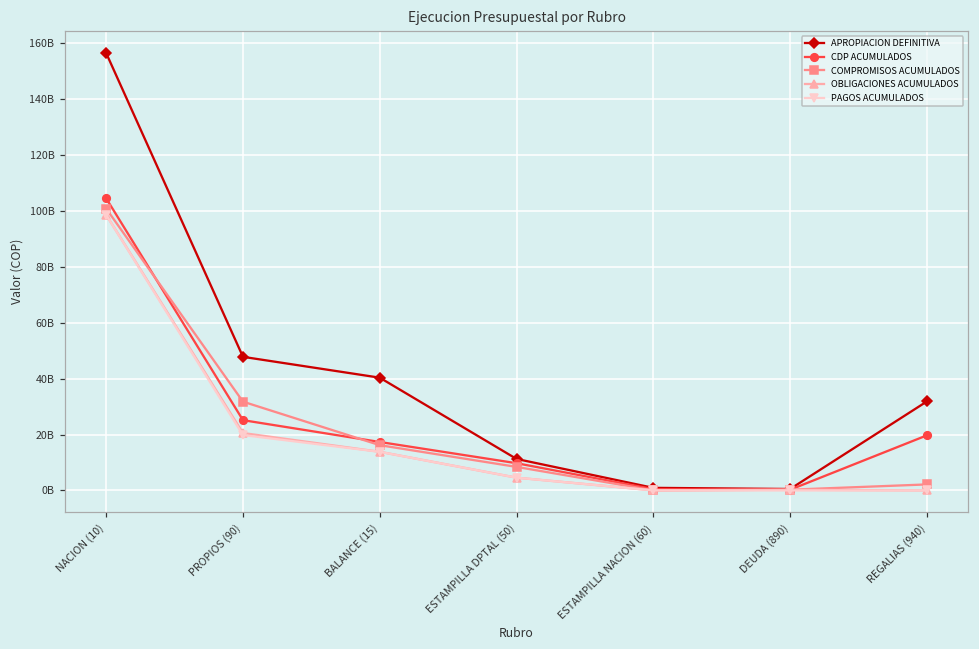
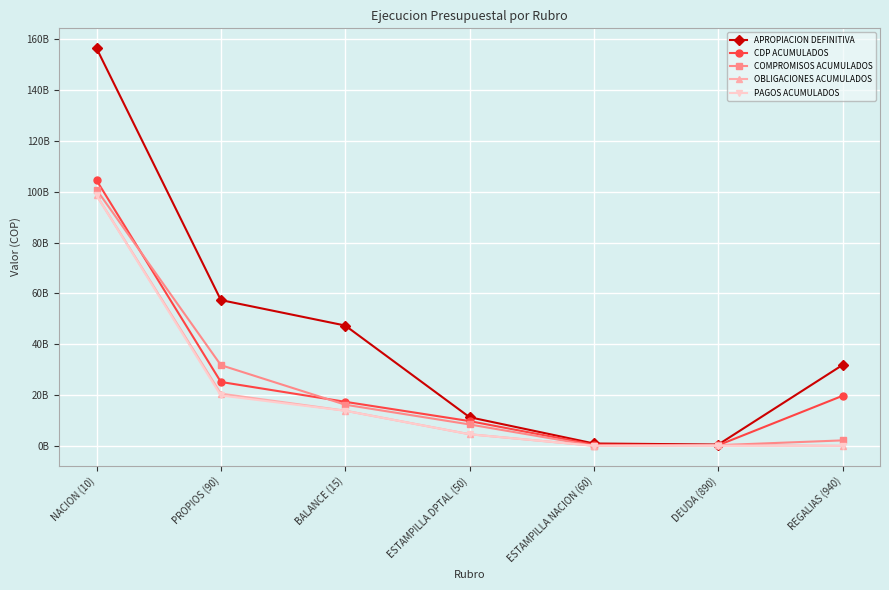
APROPIACION DEFINITIVA, PROPIOS (90): 48000000000 -> 57000000000
APROPIACION DEFINITIVA, BALANCE (15): 40000000000 -> 47000000000
